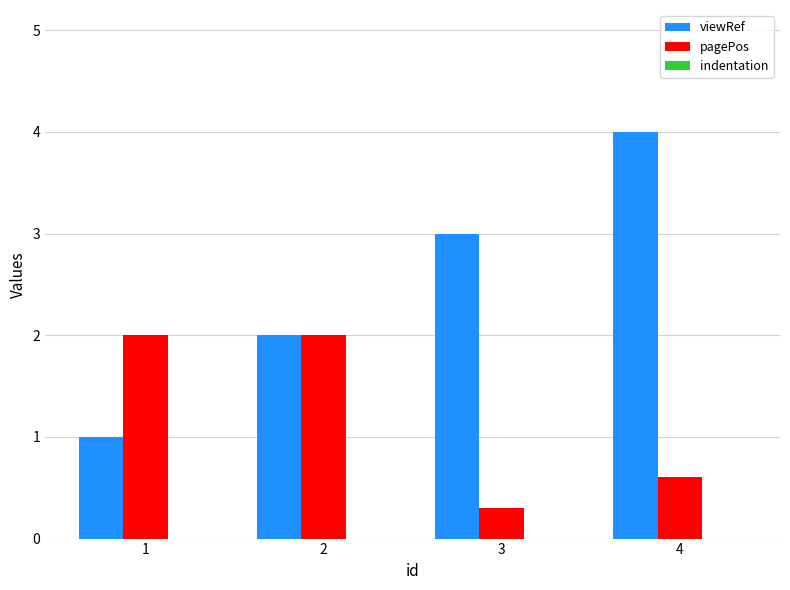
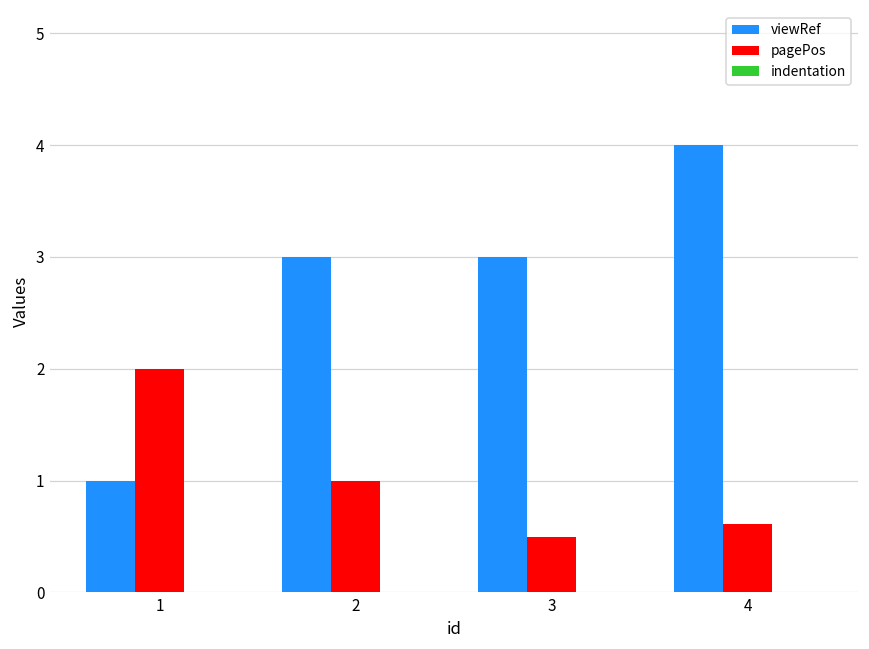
viewRef, 2: 2 -> 3
pagePos, 2: 2 -> 1
pagePos, 3: 0.3 -> 0.5
